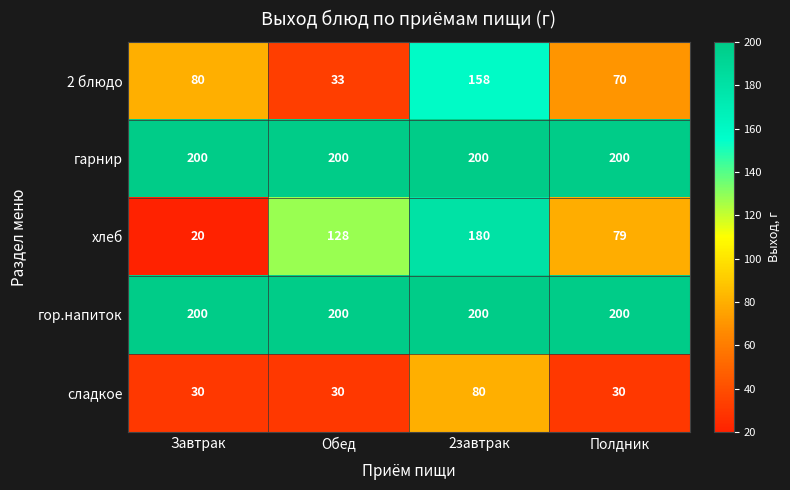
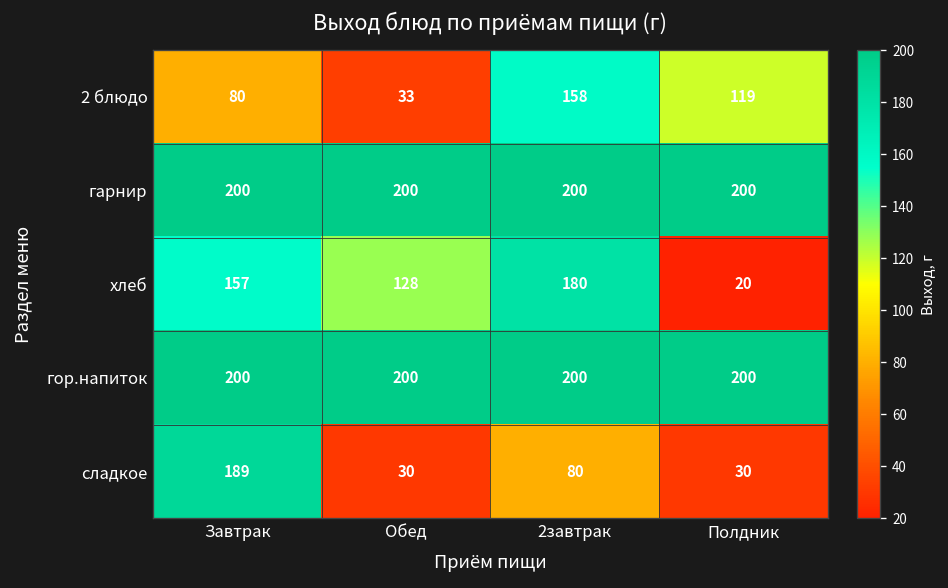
2 блюдо, Полдник: 70 -> 119
хлеб, Завтрак: 20 -> 157
хлеб, Полдник: 79 -> 20
сладкое, Завтрак: 30 -> 189
